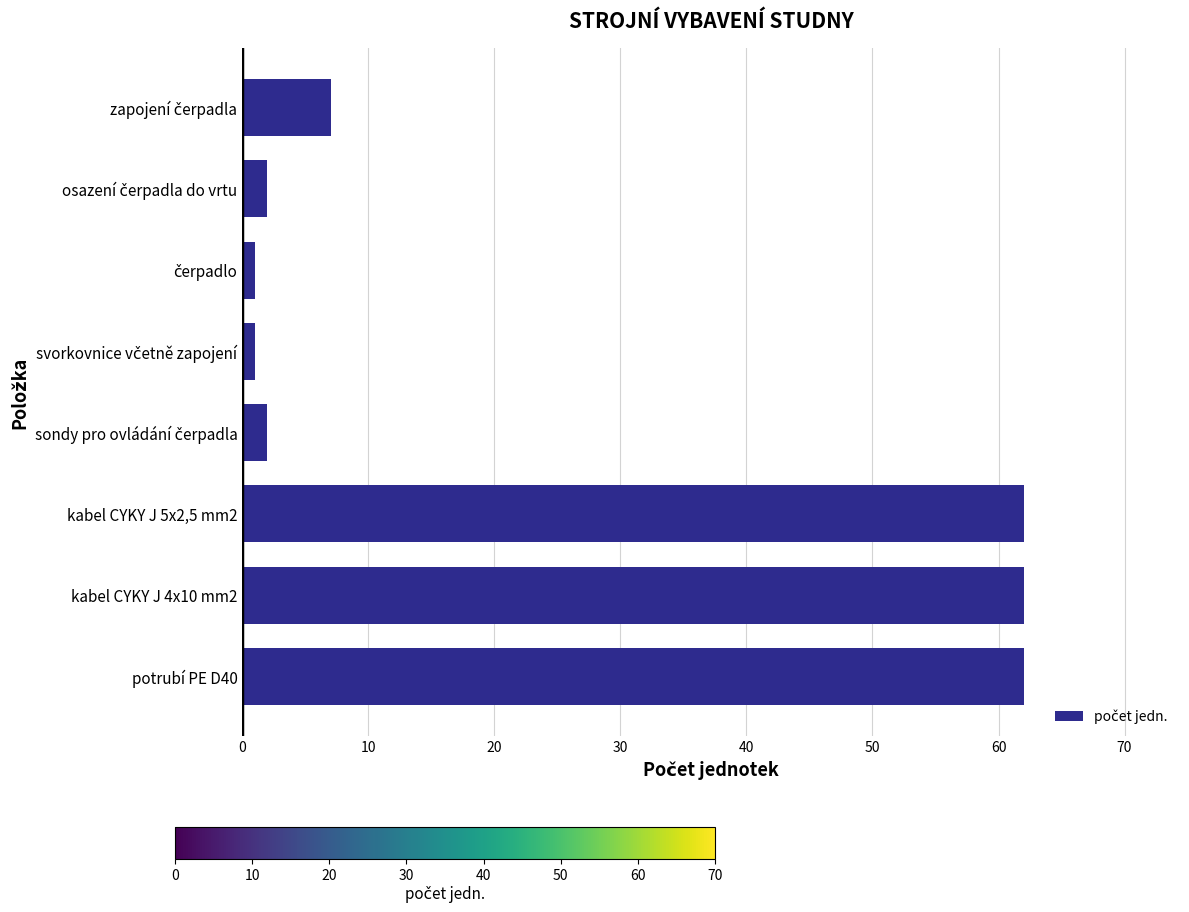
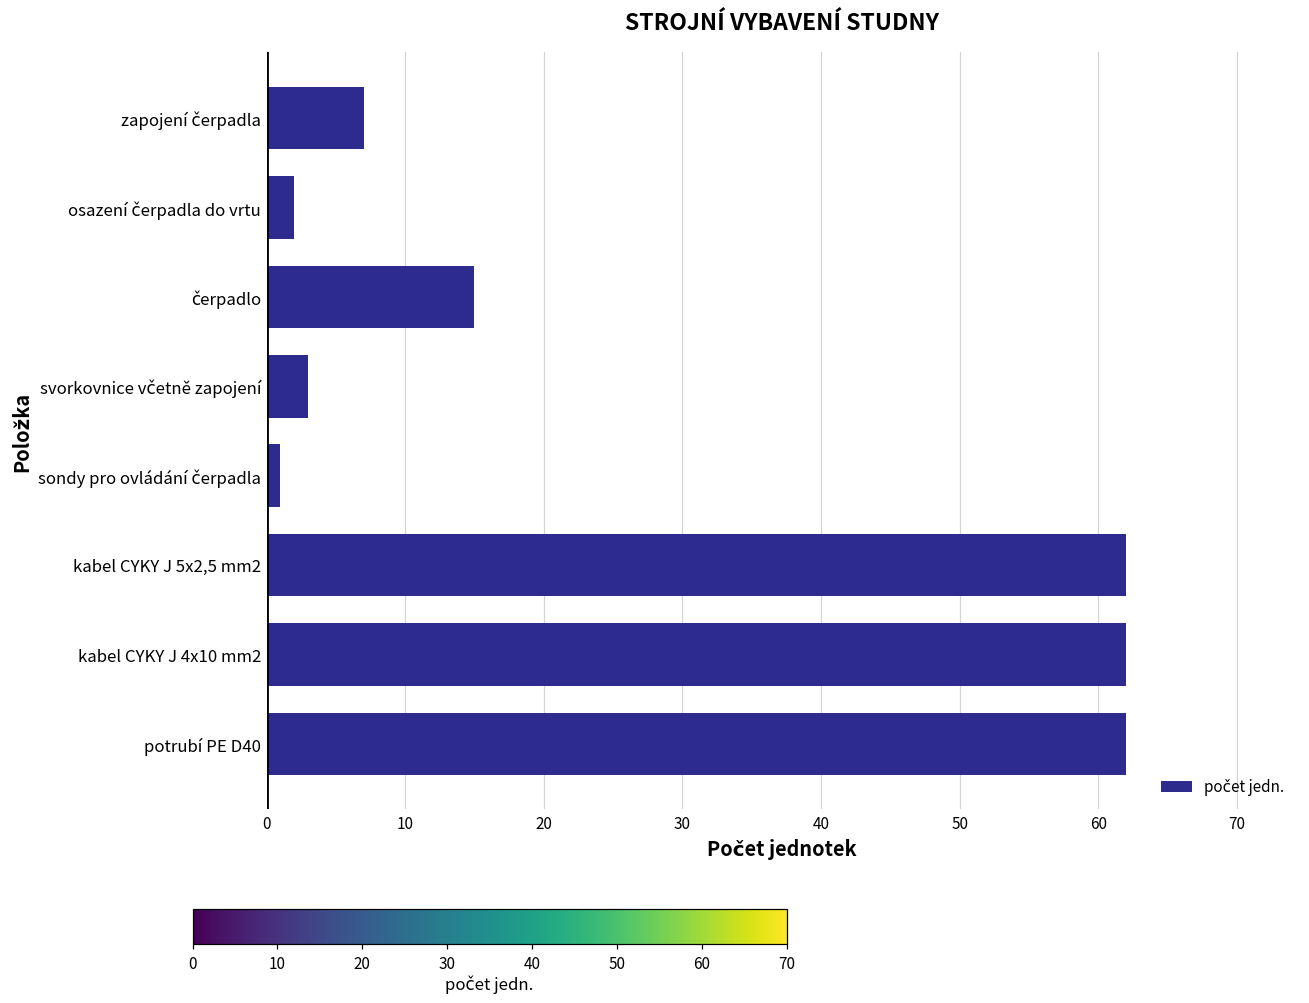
čerpadlo: 1 -> 15
svorkovnice včetně zapojení: 1 -> 3
sondy pro ovládání čerpadla: 2 -> 1
